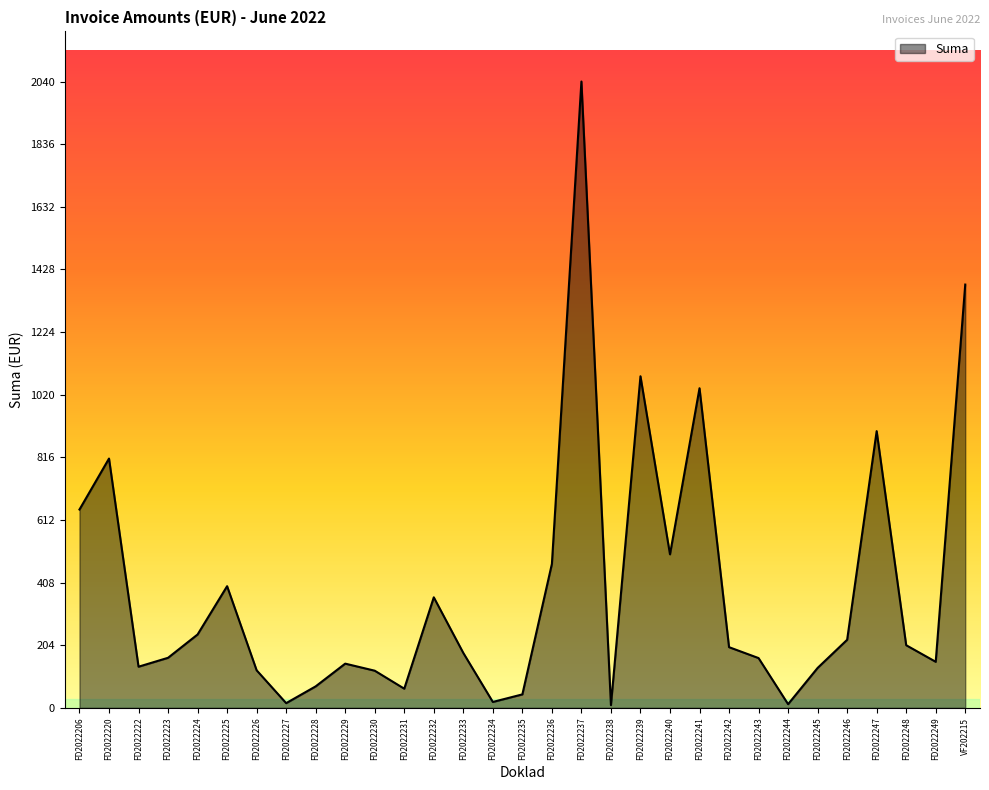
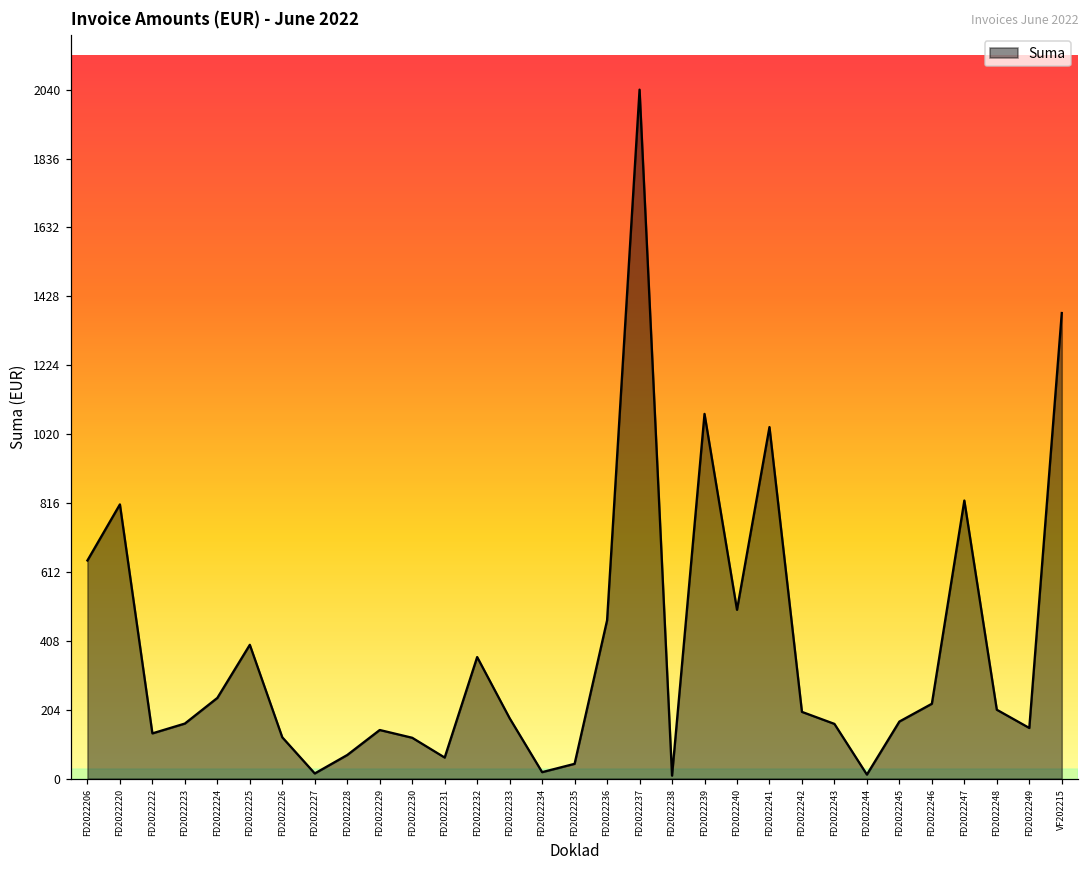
FD2022245: 130 -> 170
FD2022247: 900 -> 820
